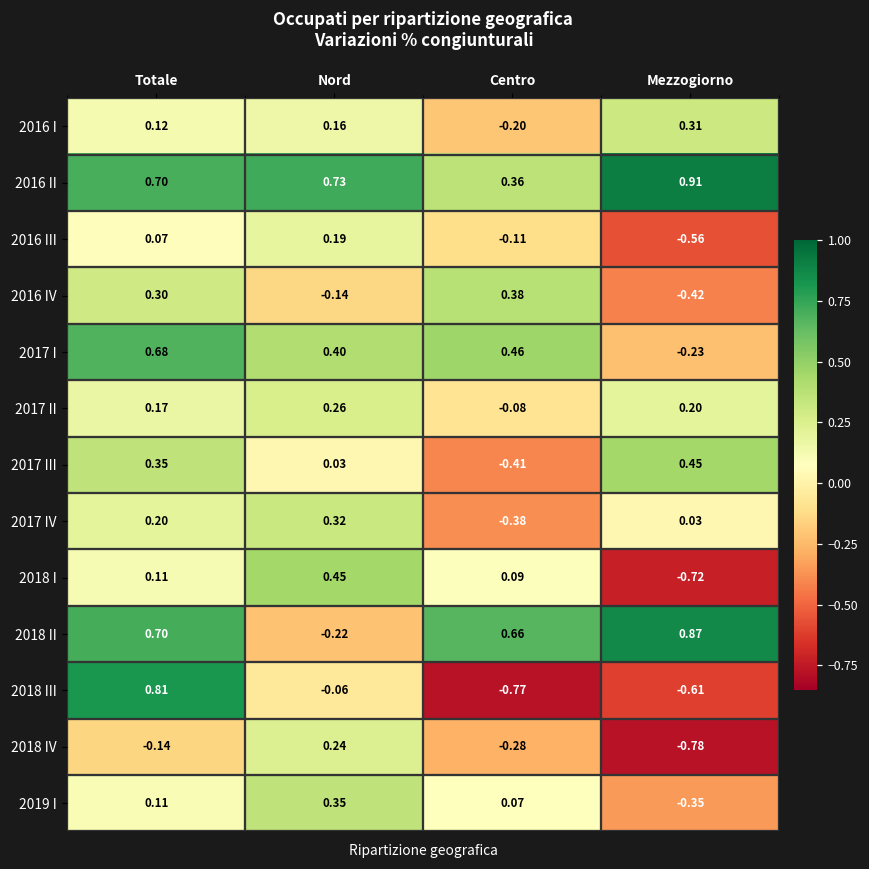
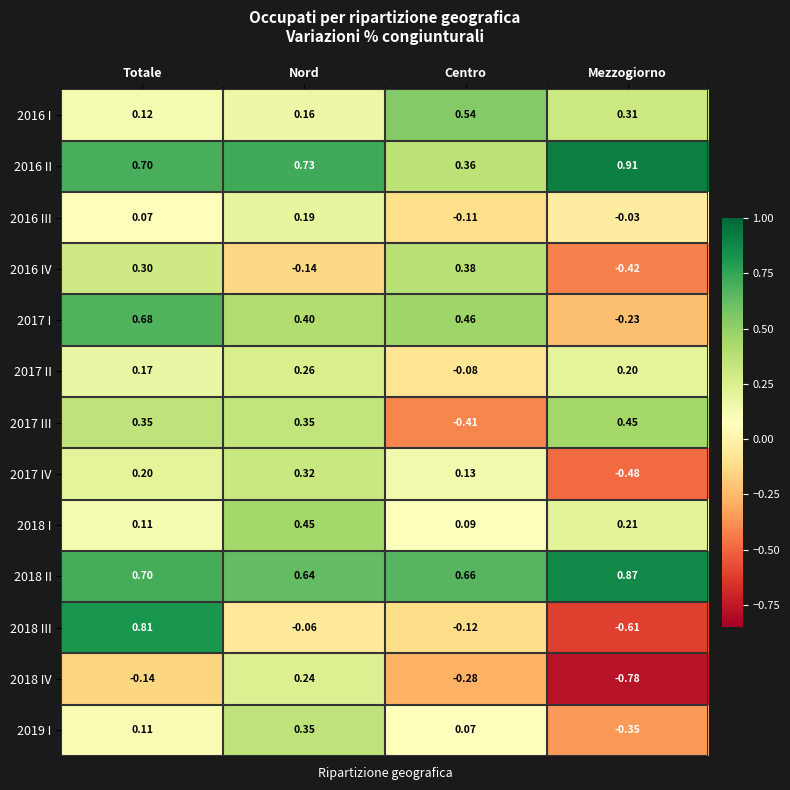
2016 I, Centro: -0.20 -> 0.54
2016 III, Mezzogiorno: -0.56 -> -0.03
2017 III, Nord: 0.03 -> 0.35
2017 IV, Centro: -0.38 -> 0.13
2017 IV, Mezzogiorno: 0.03 -> -0.48
2018 I, Mezzogiorno: -0.72 -> 0.21
2018 II, Nord: -0.22 -> 0.64
2018 III, Centro: -0.77 -> -0.12
